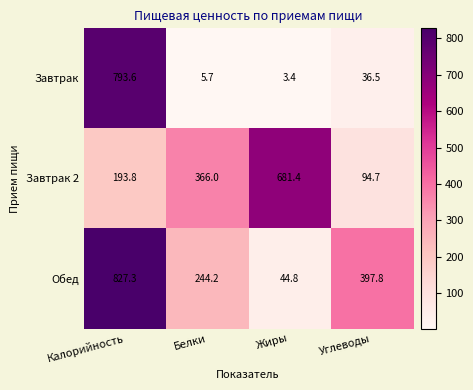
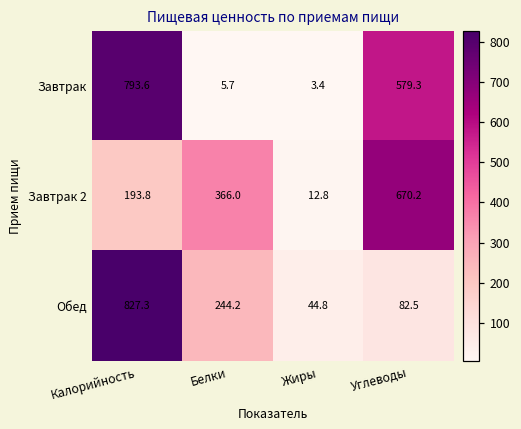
Завтрак, Углеводы: 36.5 -> 579.3
Завтрак 2, Жиры: 681.4 -> 12.8
Завтрак 2, Углеводы: 94.7 -> 670.2
Обед, Углеводы: 397.8 -> 82.5
